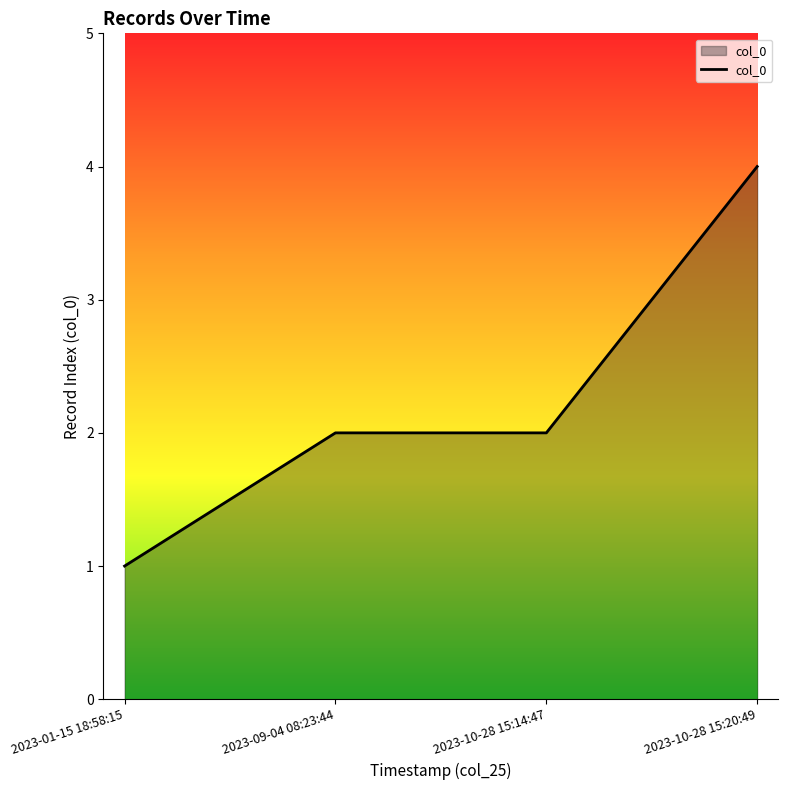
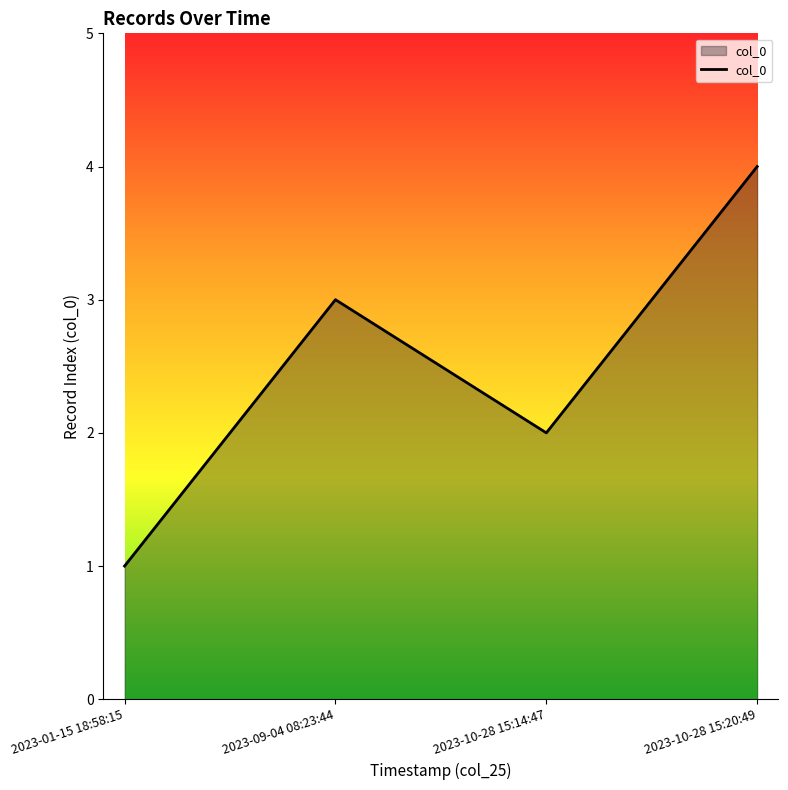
2023-09-04 08:23:44: 2 -> 3
